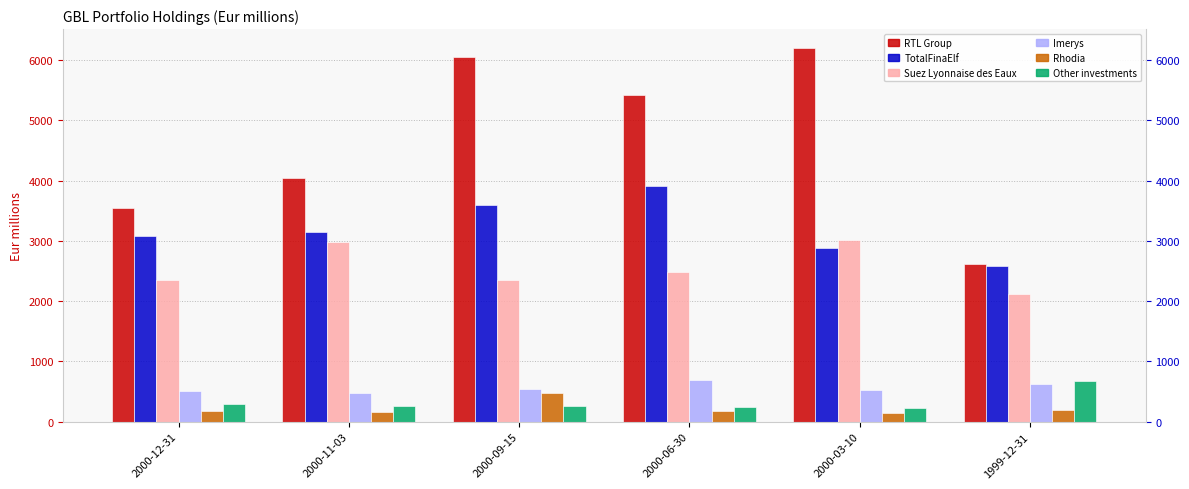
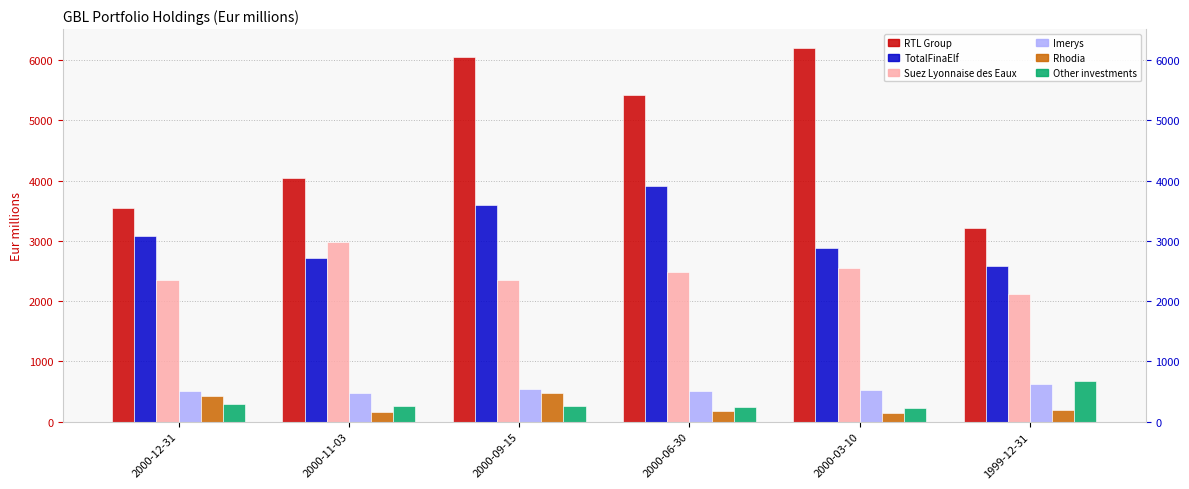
Rhodia, 2000-12-31: 200 -> 400
TotalFinaElf, 2000-11-03: 3200 -> 2700
Imerys, 2000-06-30: 700 -> 500
Suez Lyonnaise des Eaux, 2000-03-10: 3000 -> 2600
RTL Group, 1999-12-31: 2600 -> 3200
